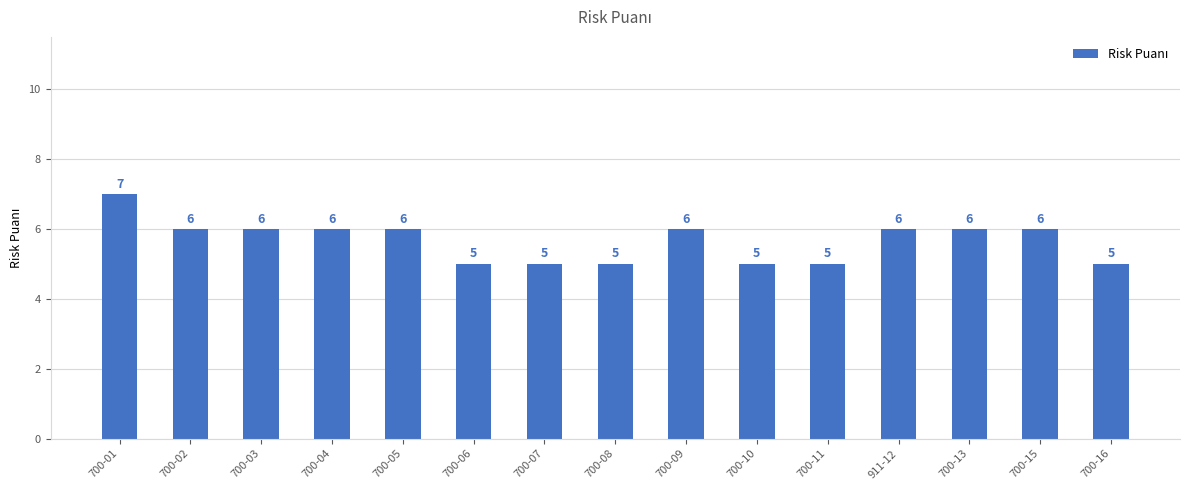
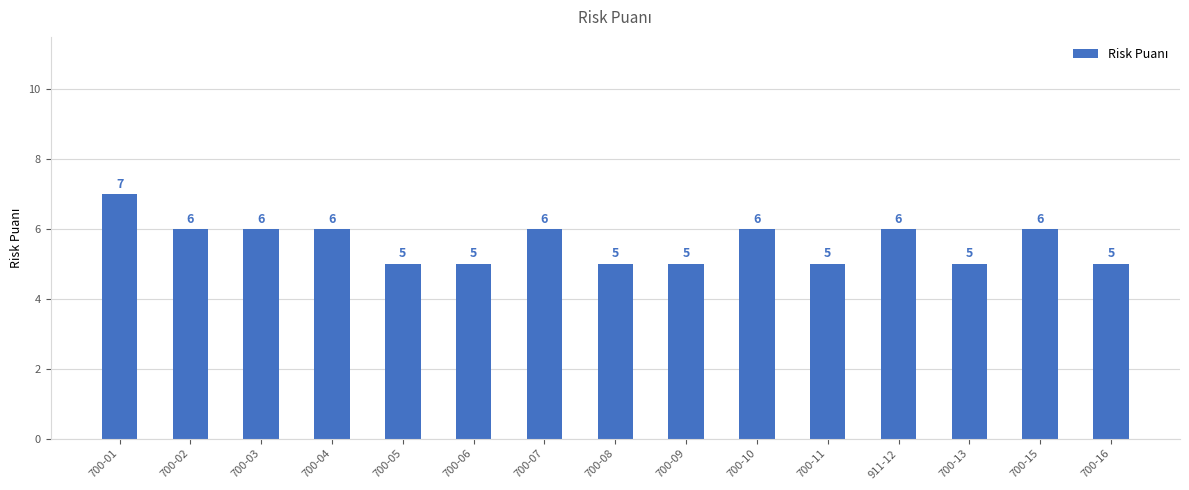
700-05: 6 -> 5
700-07: 5 -> 6
700-09: 6 -> 5
700-10: 5 -> 6
700-13: 6 -> 5
